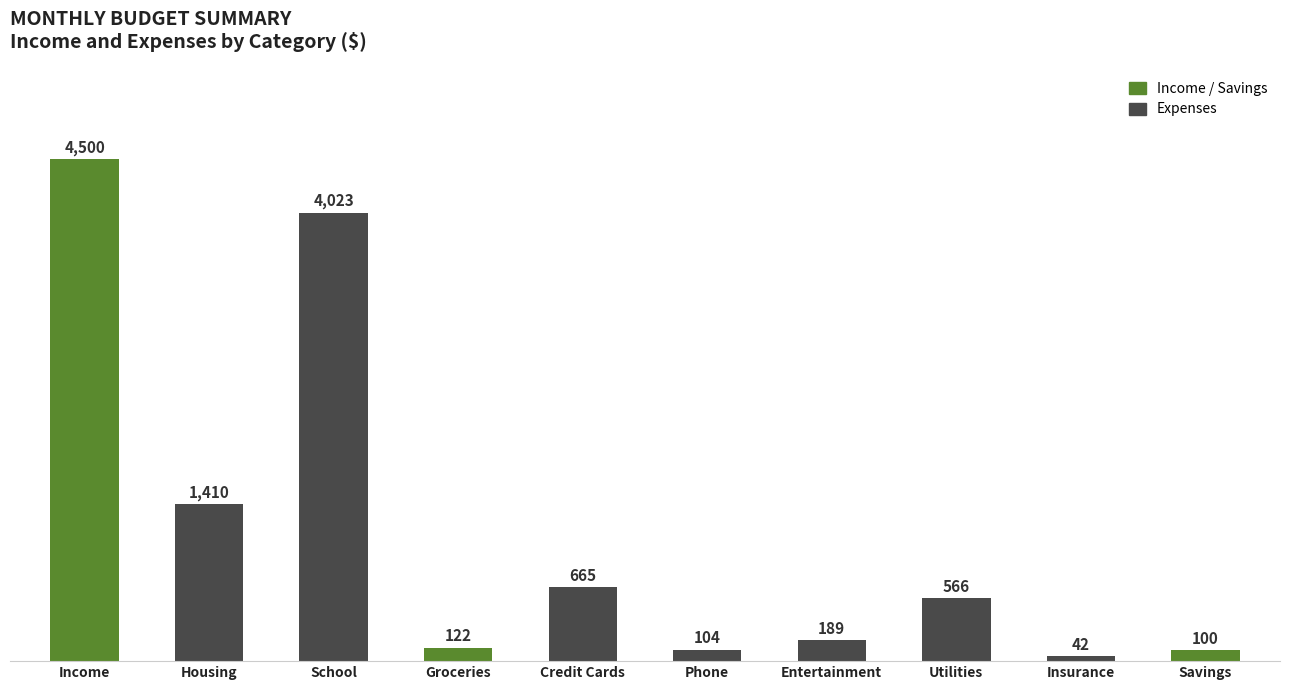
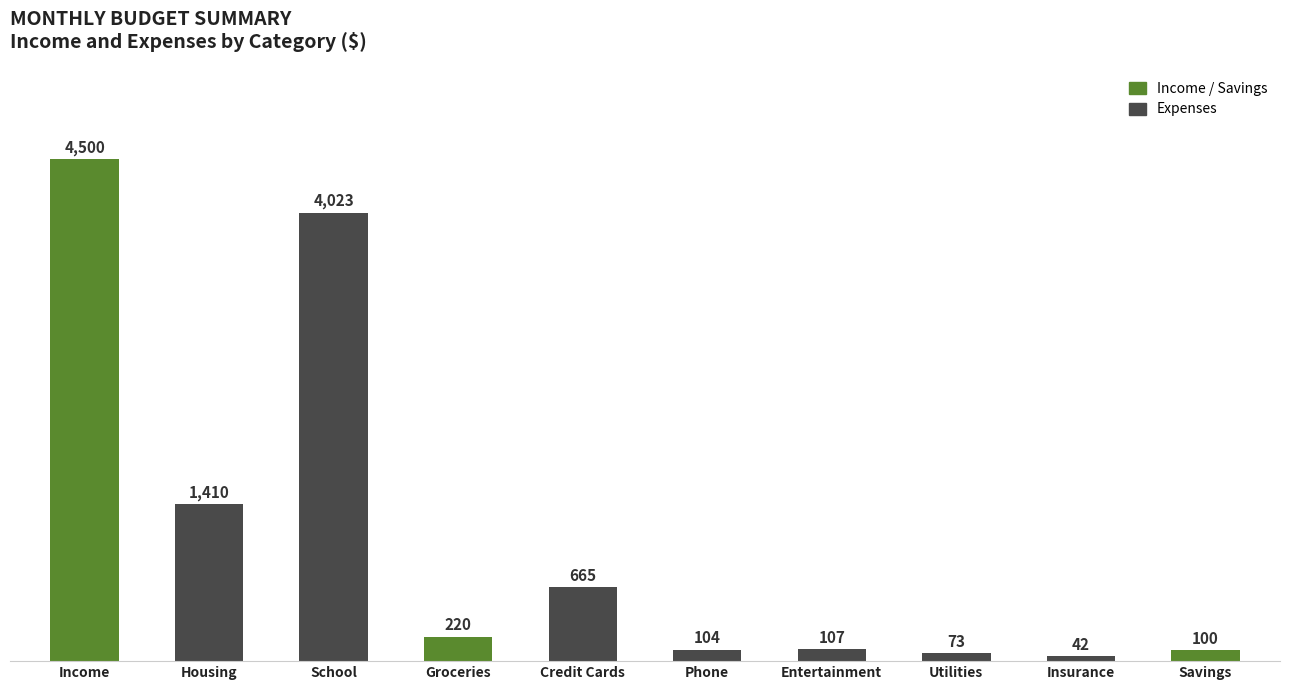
Groceries: 122 -> 220
Entertainment: 189 -> 107
Utilities: 566 -> 73
